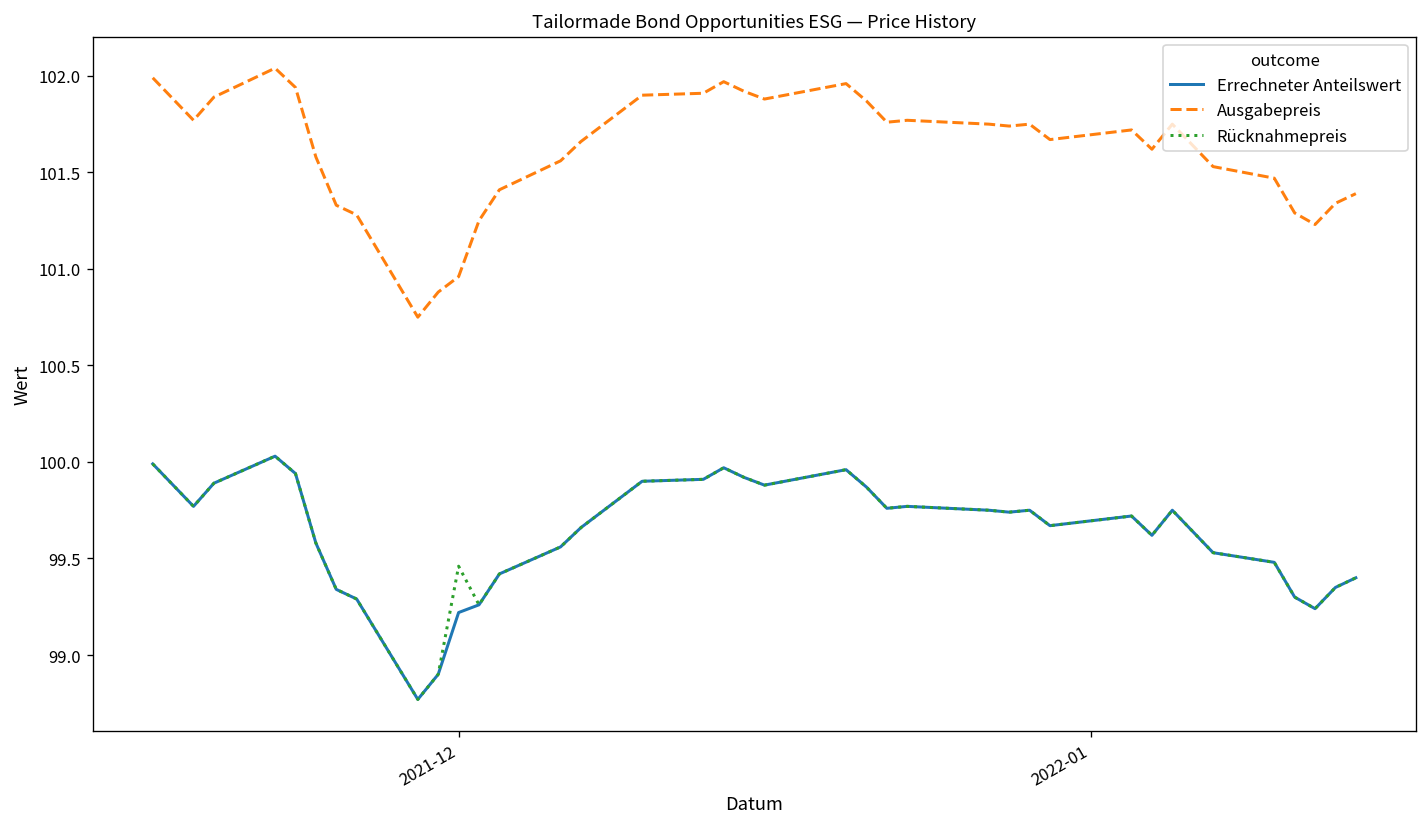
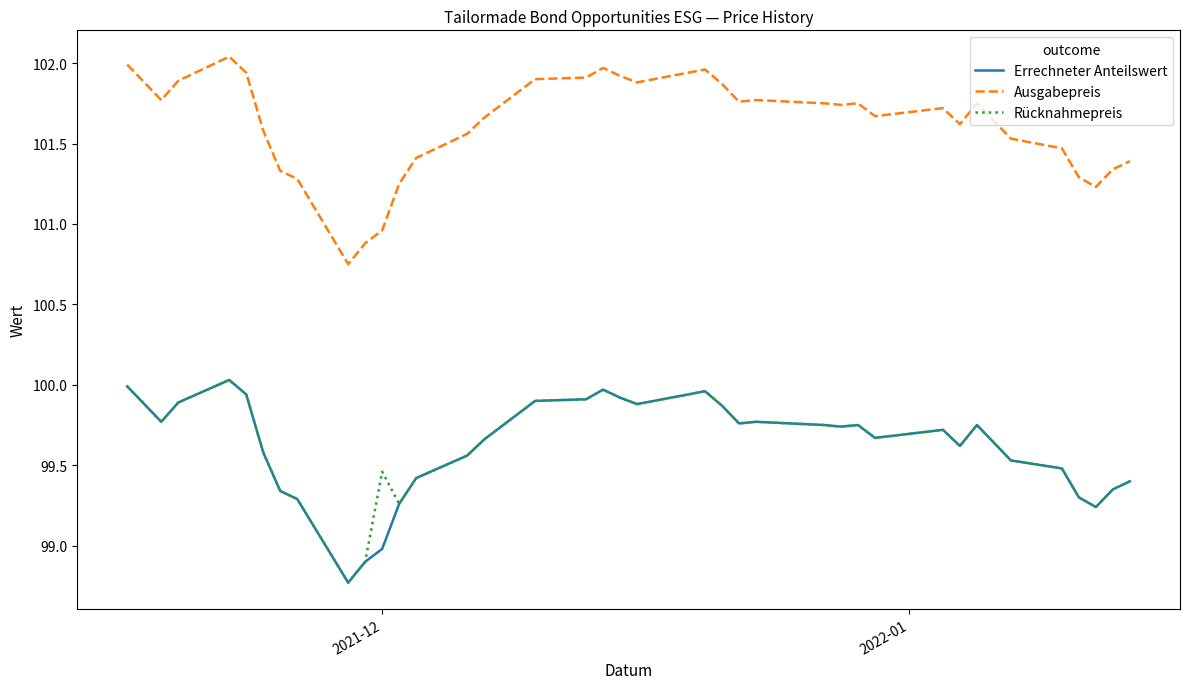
Errechneter Anteilswert, 2021-12: 99.22 -> 98.98
